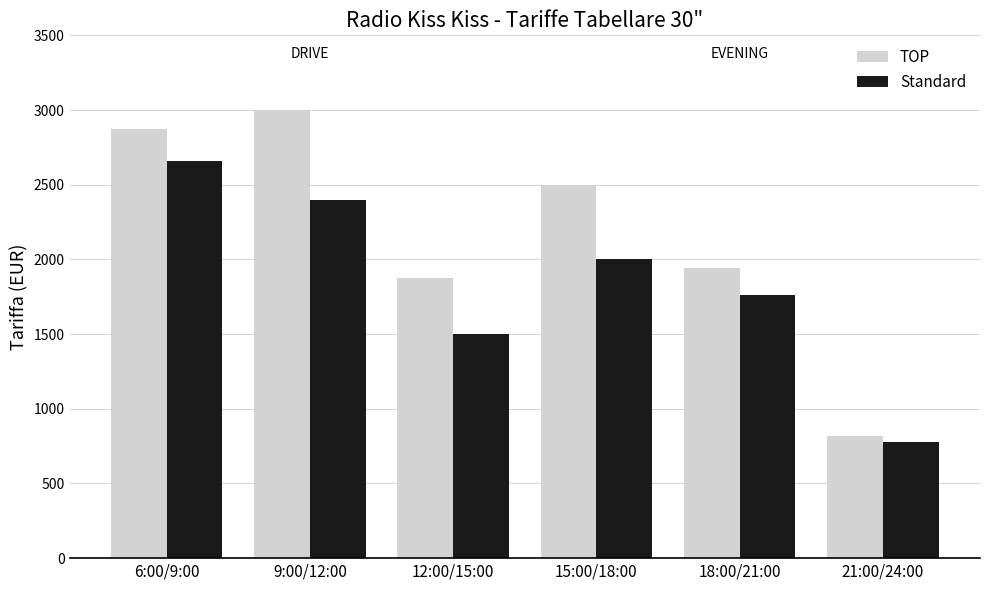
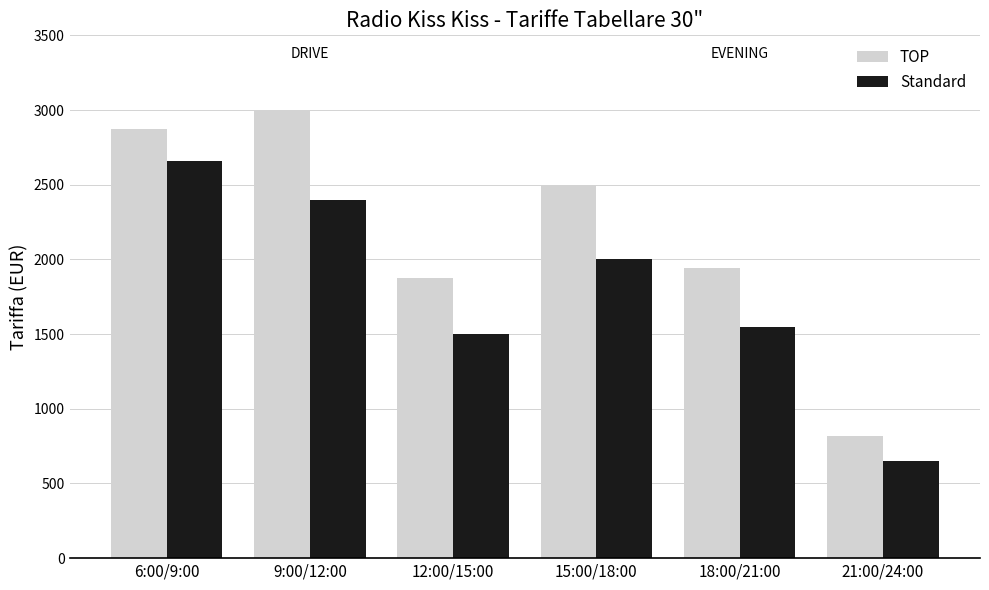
Standard, 18:00/21:00: 1760 -> 1550
Standard, 21:00/24:00: 780 -> 650
